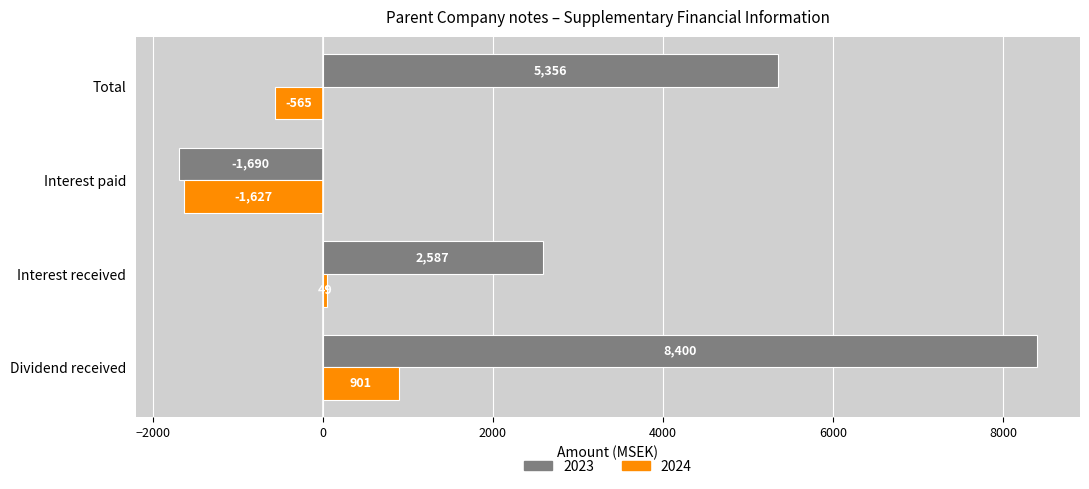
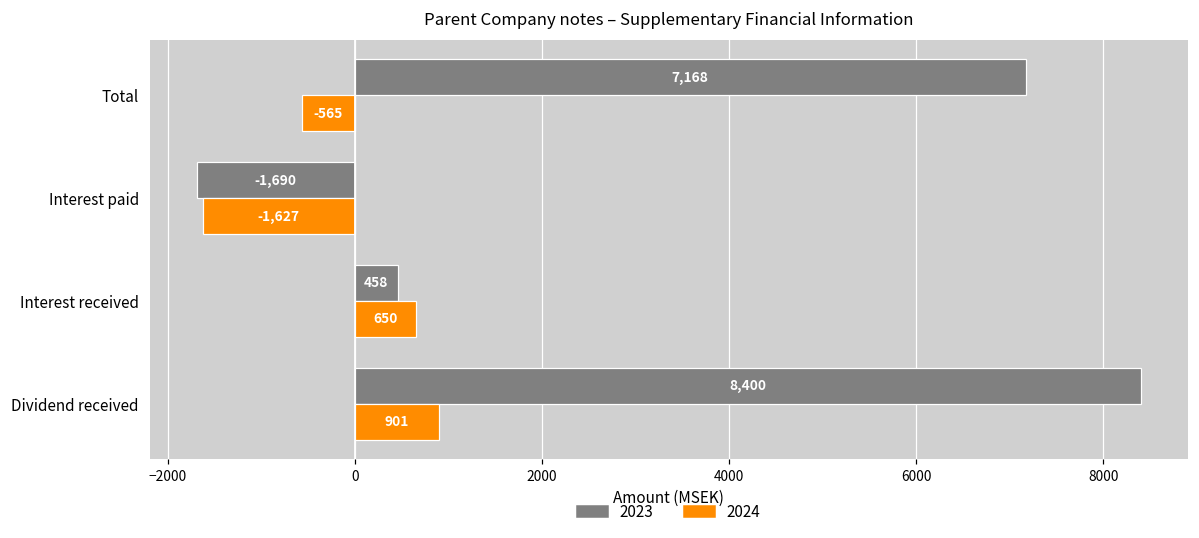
2023, Total: 5,356 -> 7,168
2023, Interest received: 2,587 -> 458
2024, Interest received: 0 -> 700
